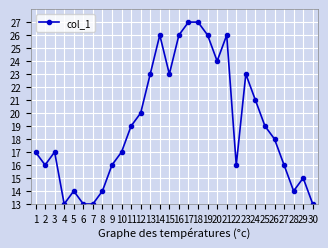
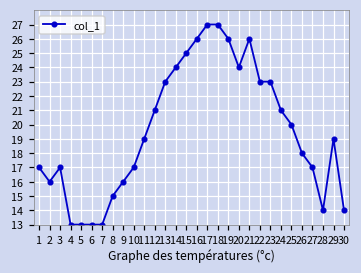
5: 14 -> 13
8: 14 -> 15
12: 20 -> 21
14: 26 -> 24
15: 23 -> 25
22: 16 -> 23
25: 19 -> 20
27: 16 -> 17
29: 15 -> 19
30: 13 -> 14
